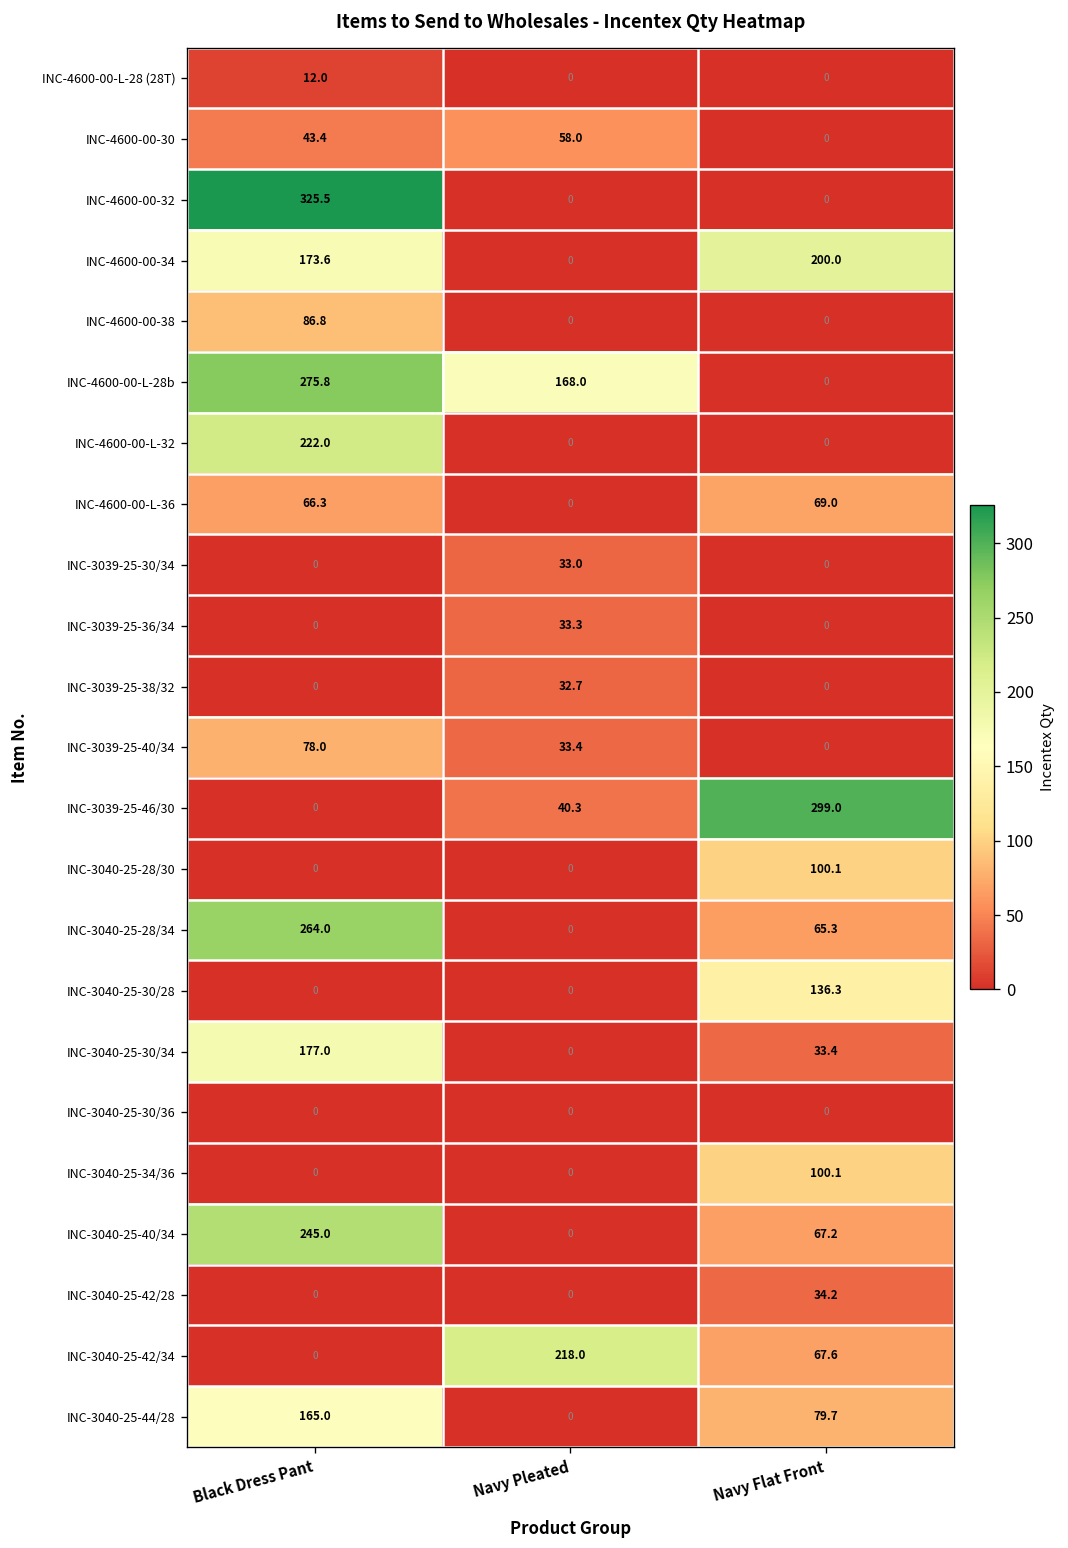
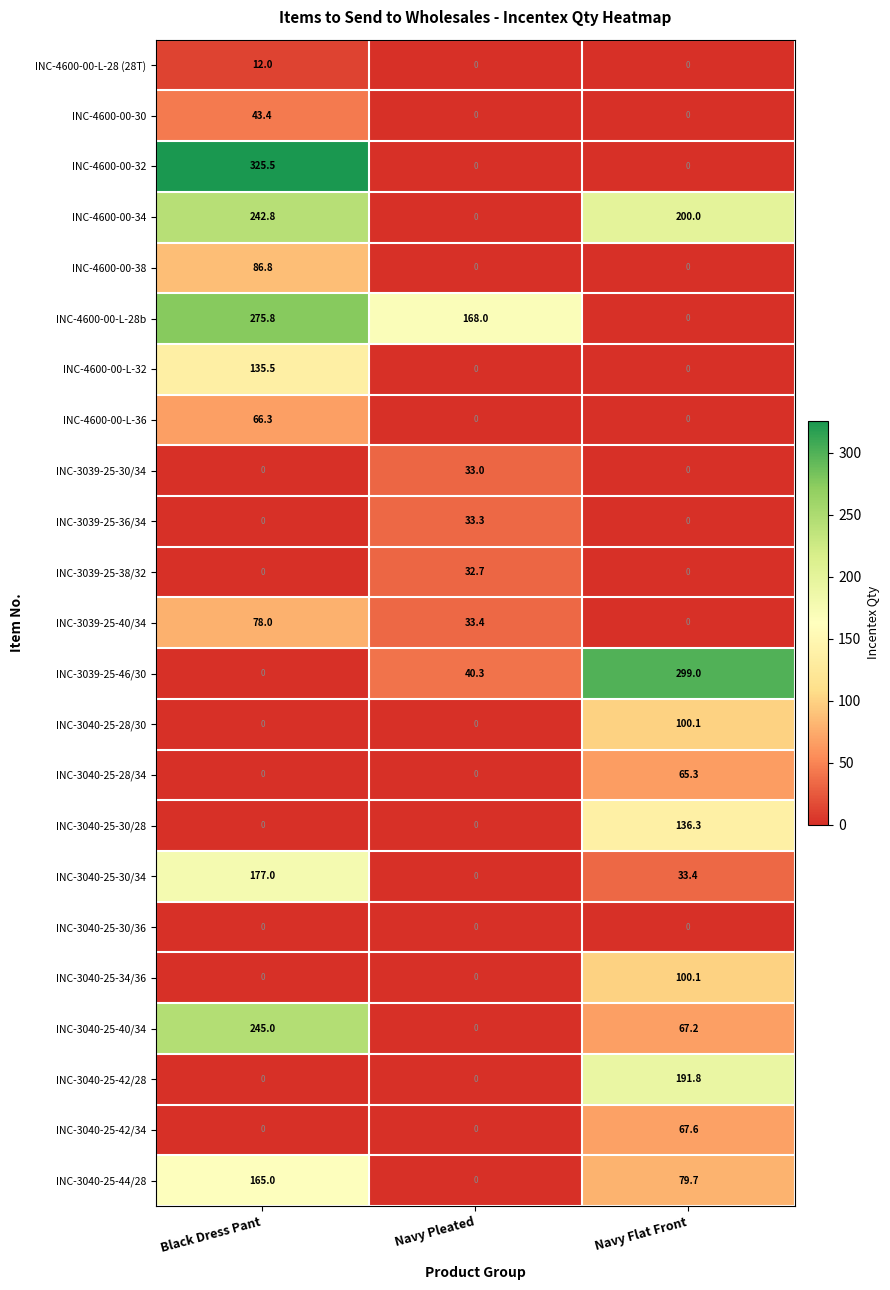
INC-4600-00-30, Navy Pleated: 58.0 -> 0
INC-4600-00-34, Black Dress Pant: 173.6 -> 242.8
INC-4600-00-L-32, Black Dress Pant: 222.0 -> 135.5
INC-4600-00-L-36, Navy Flat Front: 69.0 -> 0
INC-3040-25-28/34, Black Dress Pant: 264.0 -> 0
INC-3040-25-42/28, Navy Flat Front: 34.2 -> 191.8
INC-3040-25-42/34, Navy Pleated: 218.0 -> 0
